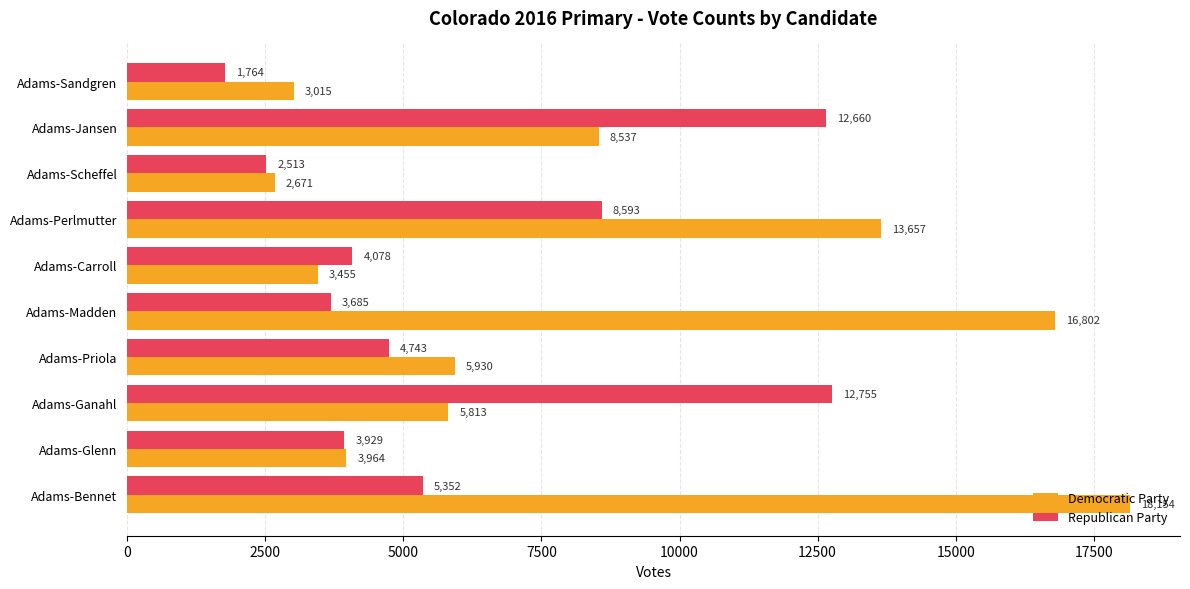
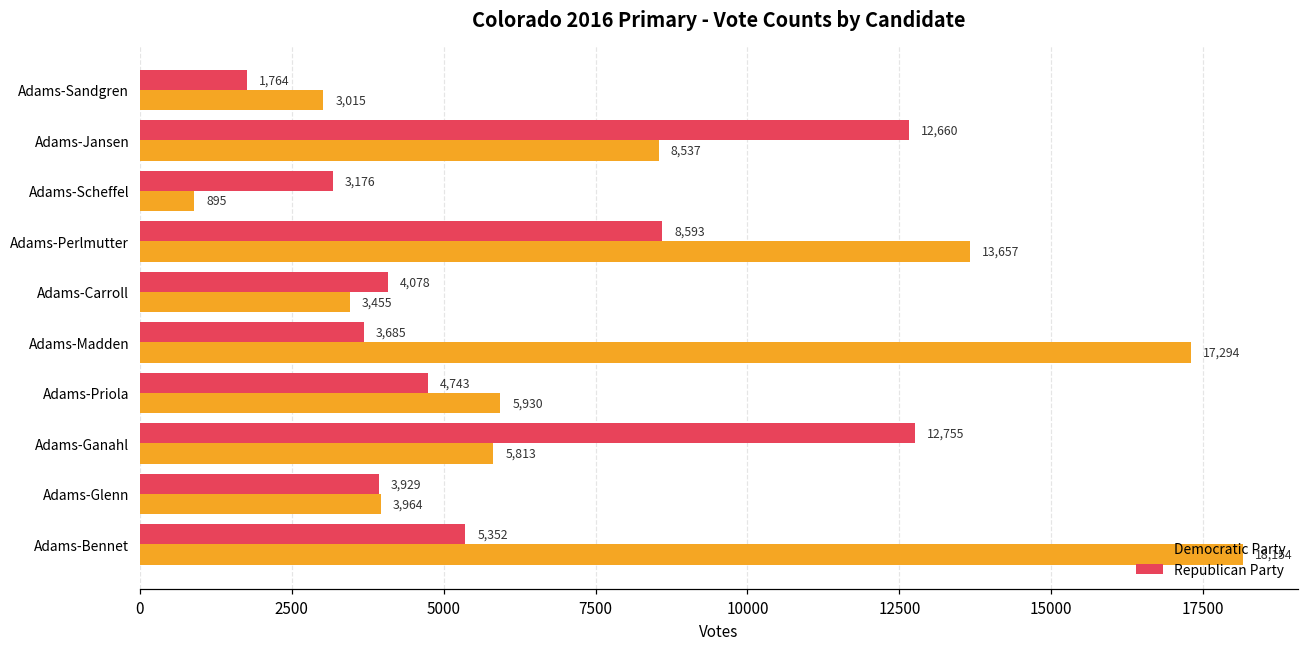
Republican Party, Adams-Scheffel: 2,513 -> 3,176
Democratic Party, Adams-Scheffel: 2,671 -> 895
Democratic Party, Adams-Madden: 16,802 -> 17,294
